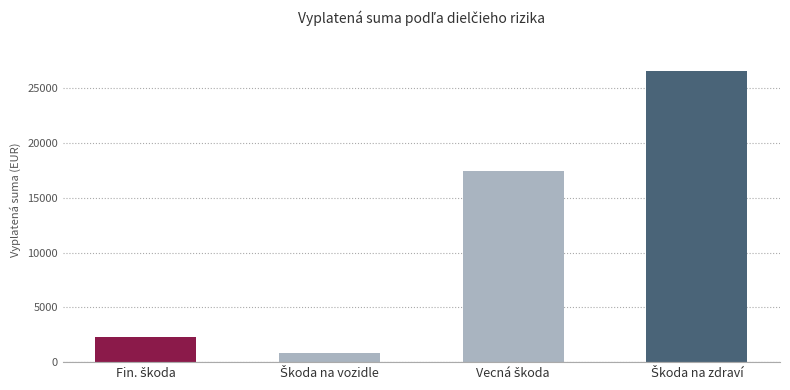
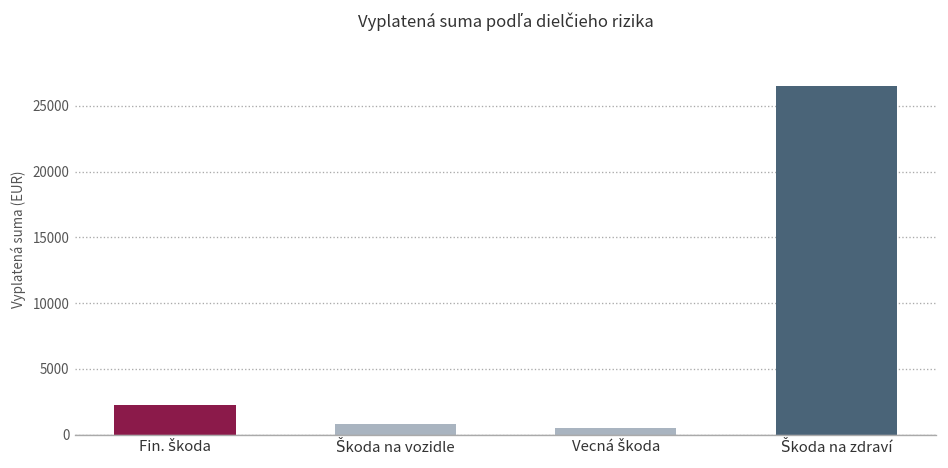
Vecná škoda: 17400 -> 500
